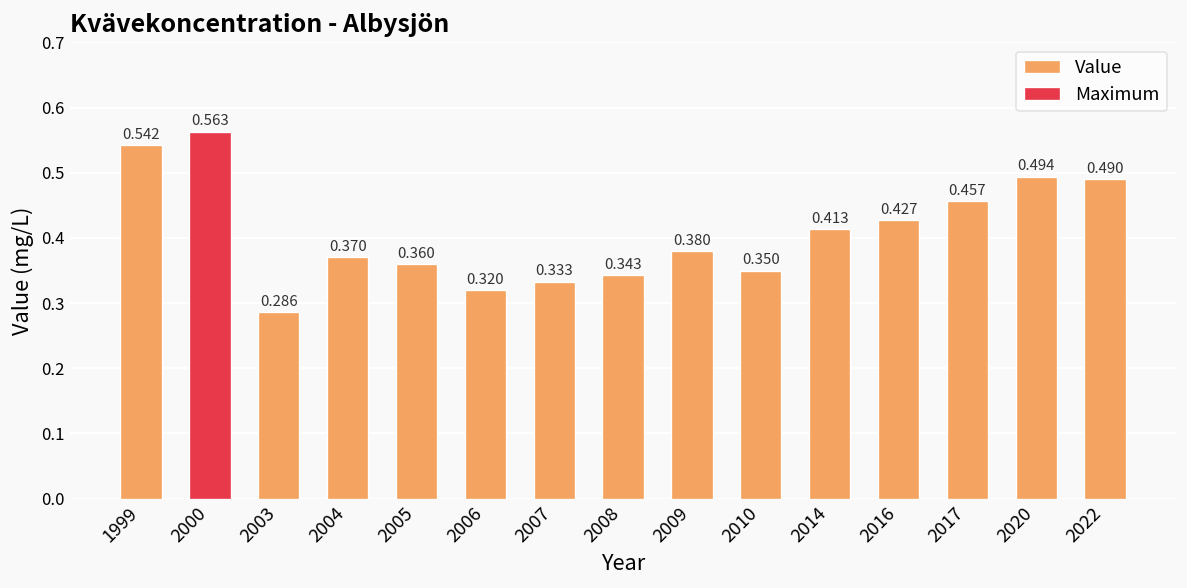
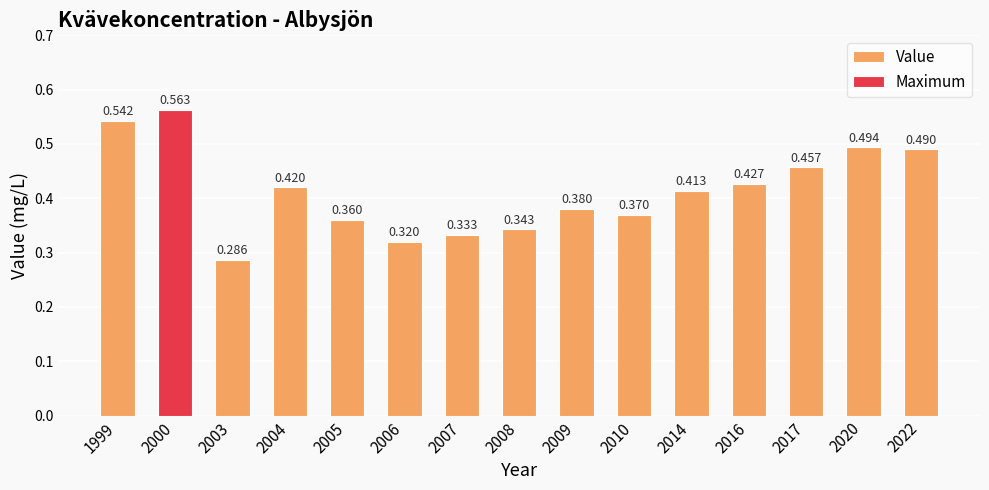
Value, 2004: 0.370 -> 0.420
Value, 2010: 0.350 -> 0.370
